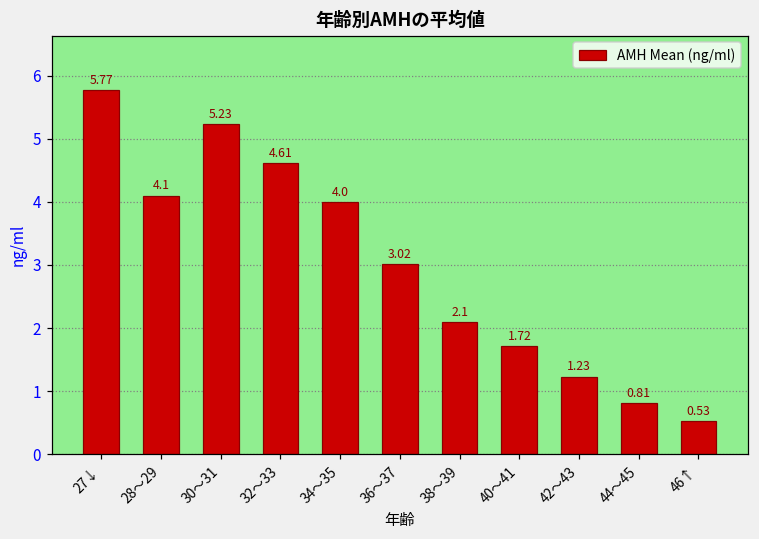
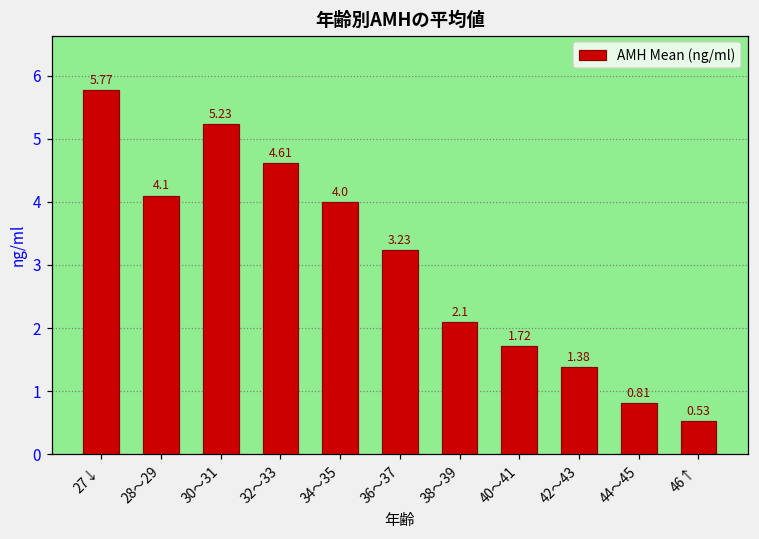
36～37: 3.02 -> 3.23
42～43: 1.23 -> 1.38
